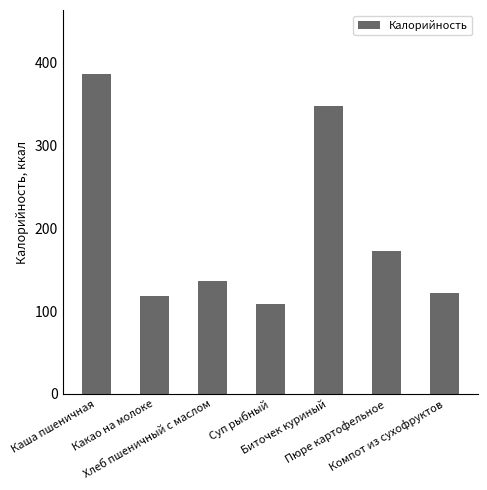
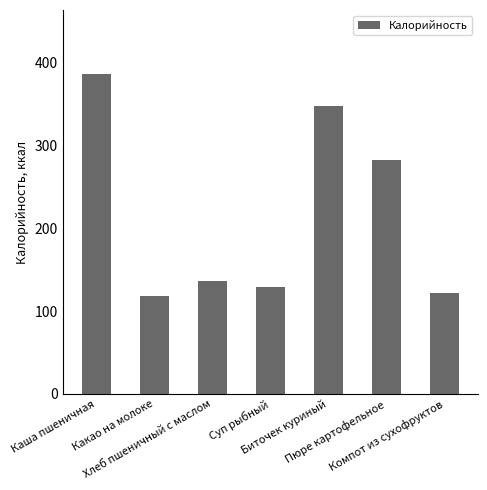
Суп рыбный: 110 -> 130
Пюре картофельное: 170 -> 280
